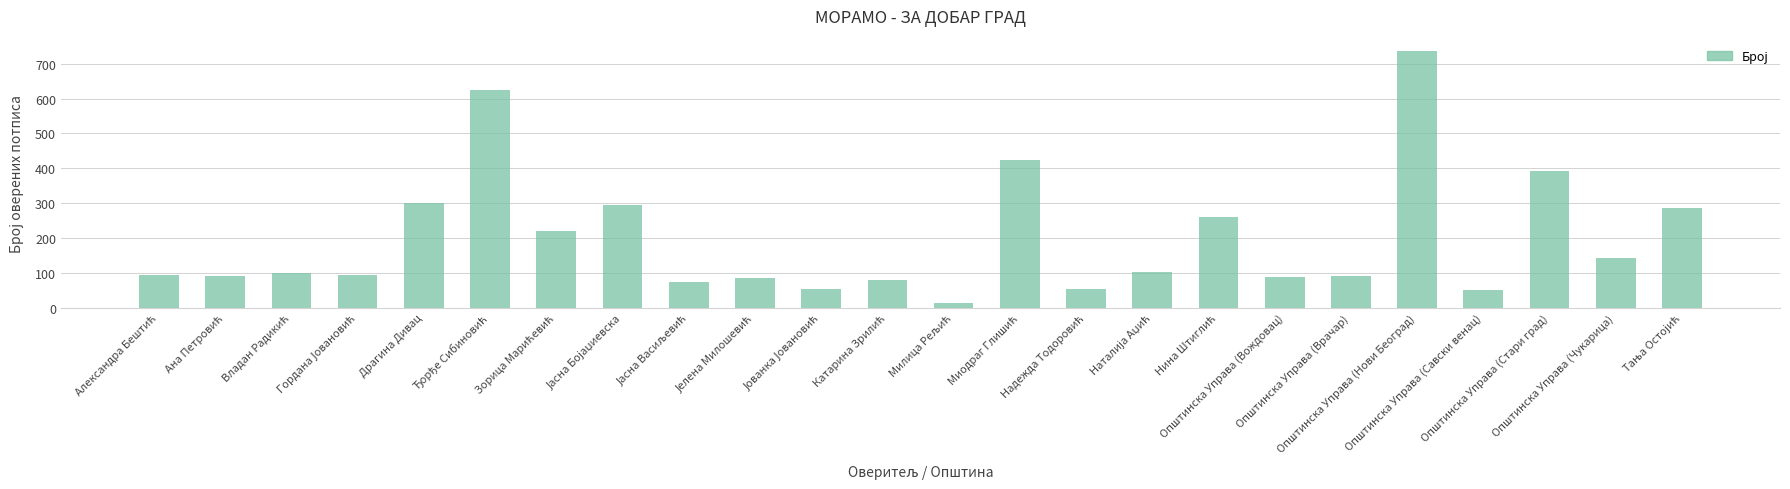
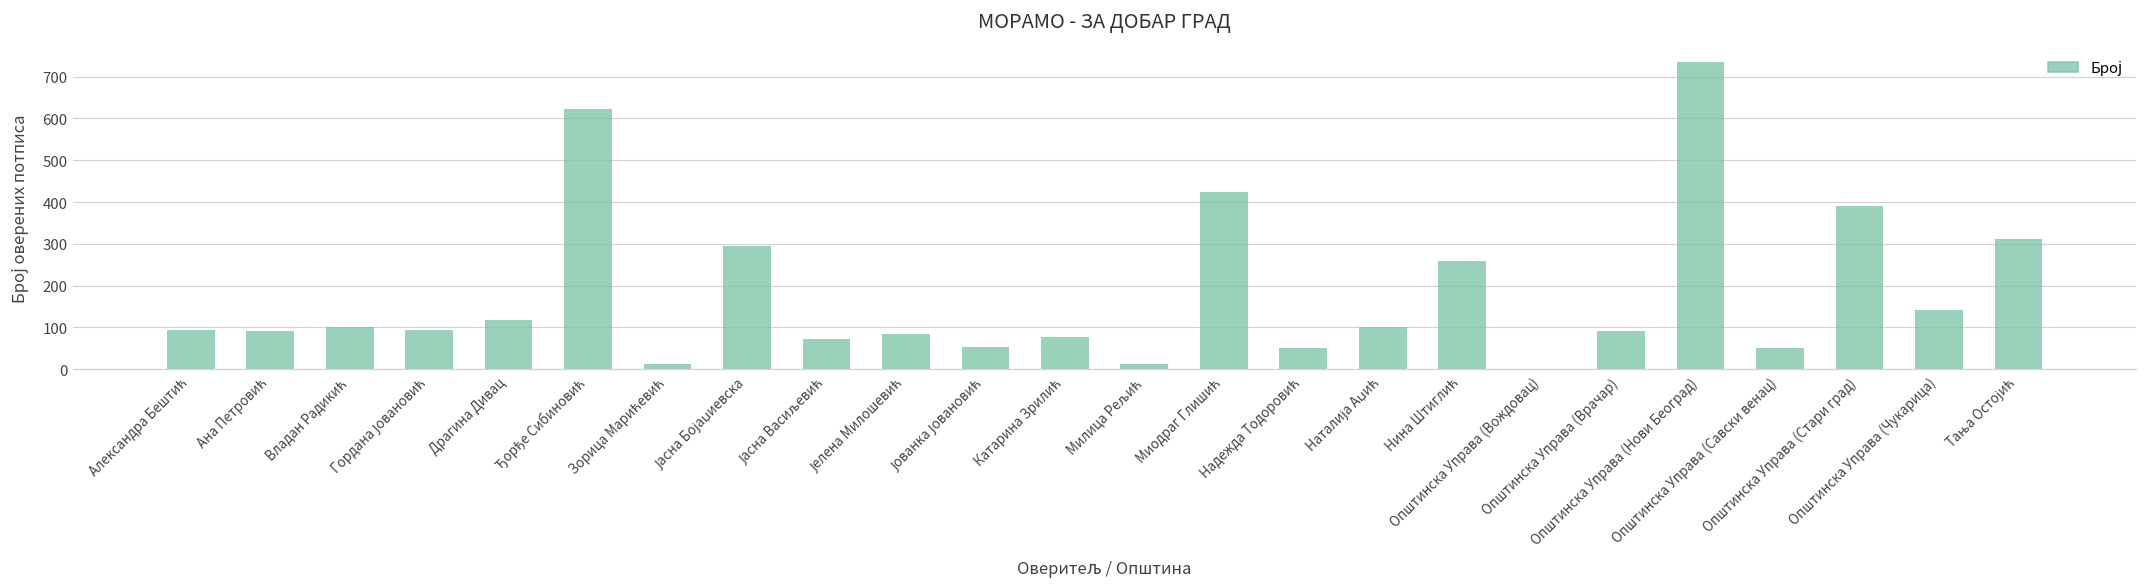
Драгина Дивац: 300 -> 120
Зорица Марићевић: 220 -> 10
Општинска Управа (Вождовац): 90 -> 0
Тања Остојић: 290 -> 310
